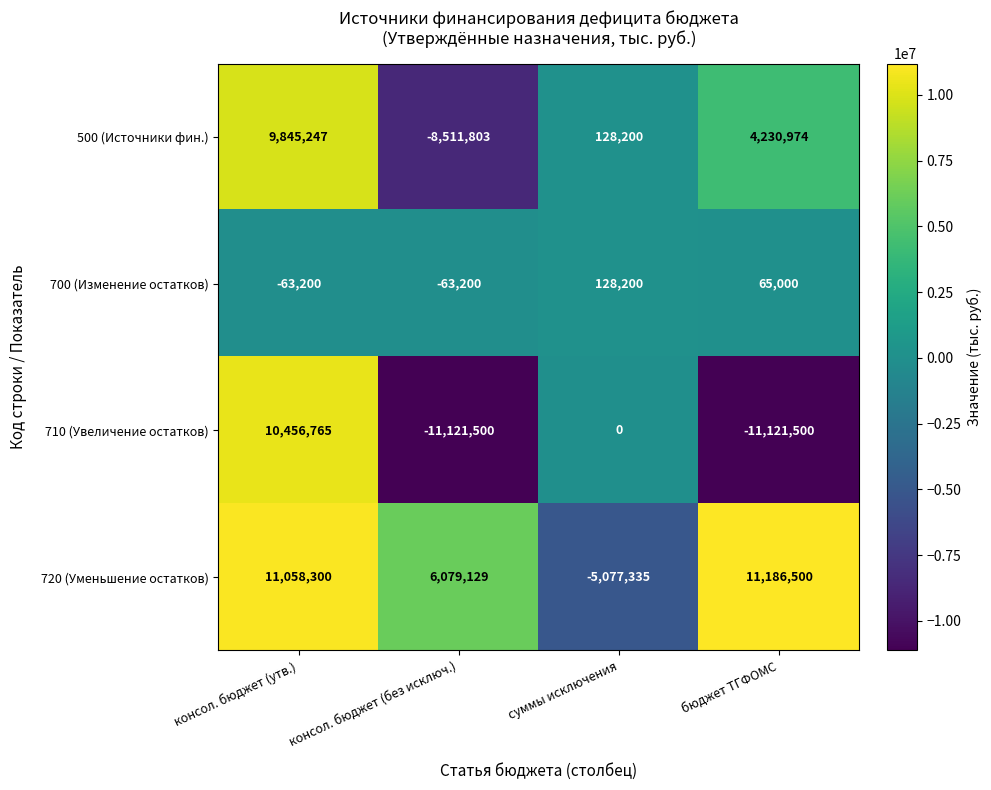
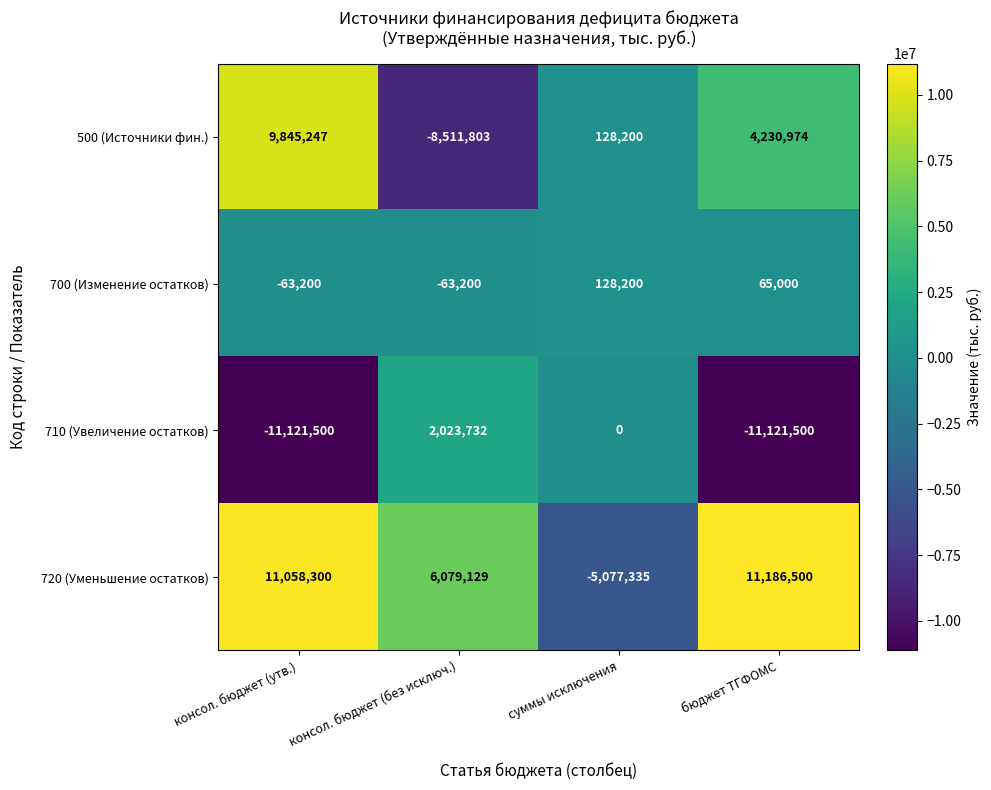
710 (Увеличение остатков), консол. бюджет (утв.): 10,456,765 -> -11,121,500
710 (Увеличение остатков), консол. бюджет (без исключ.): -11,121,500 -> 2,023,732
